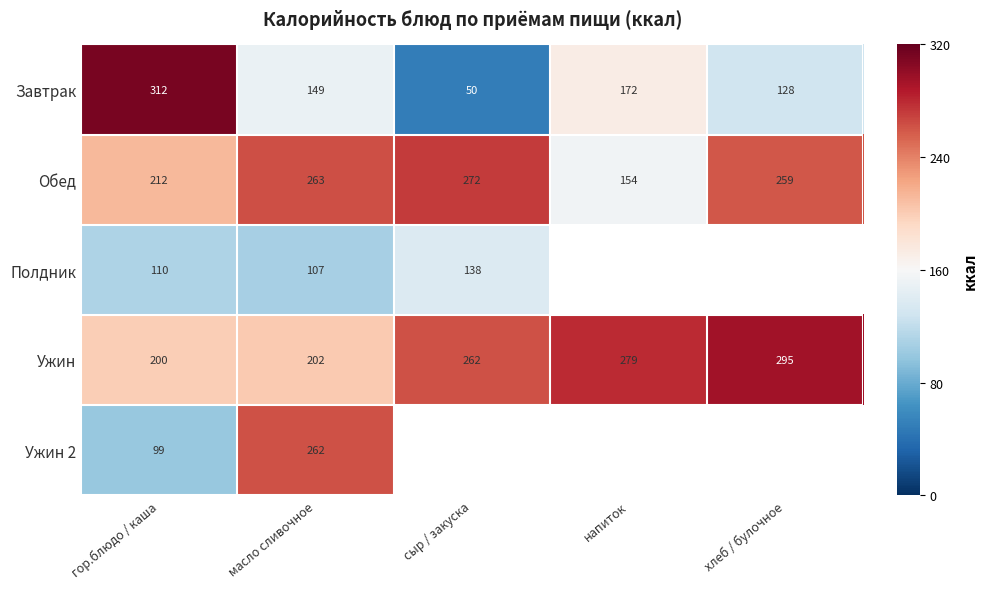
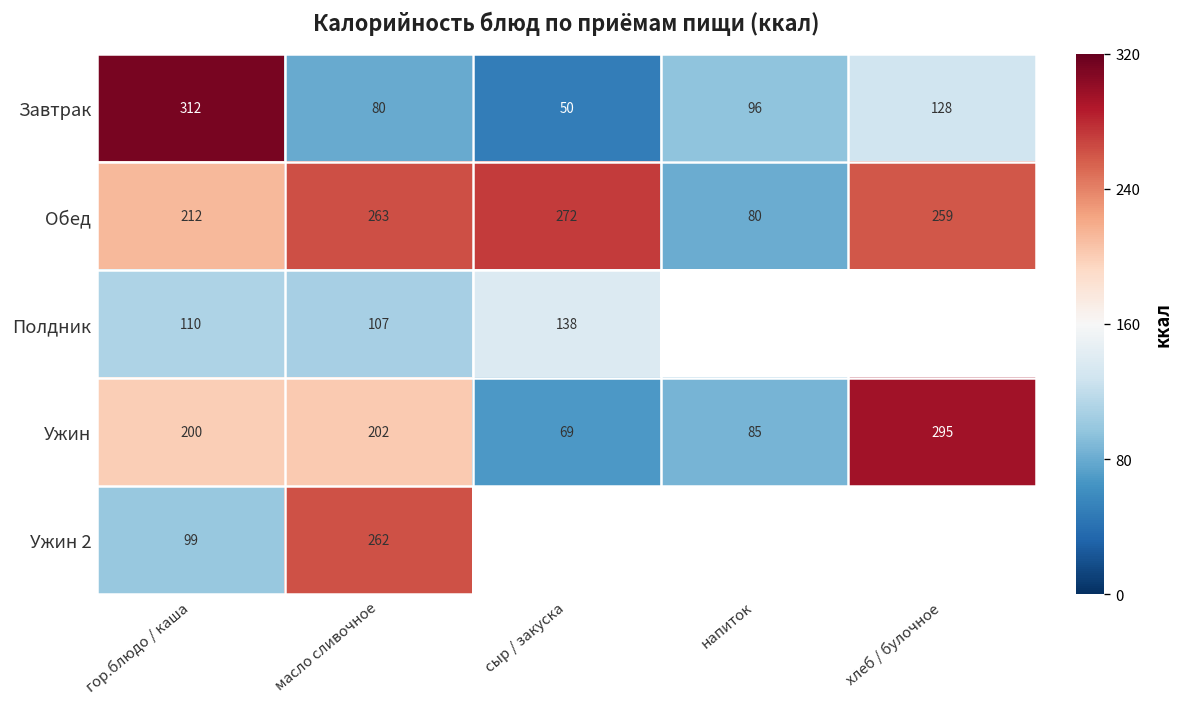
Завтрак, масло сливочное: 149 -> 80
Завтрак, напиток: 172 -> 96
Обед, напиток: 154 -> 80
Ужин, сыр / закуска: 262 -> 69
Ужин, напиток: 279 -> 85
